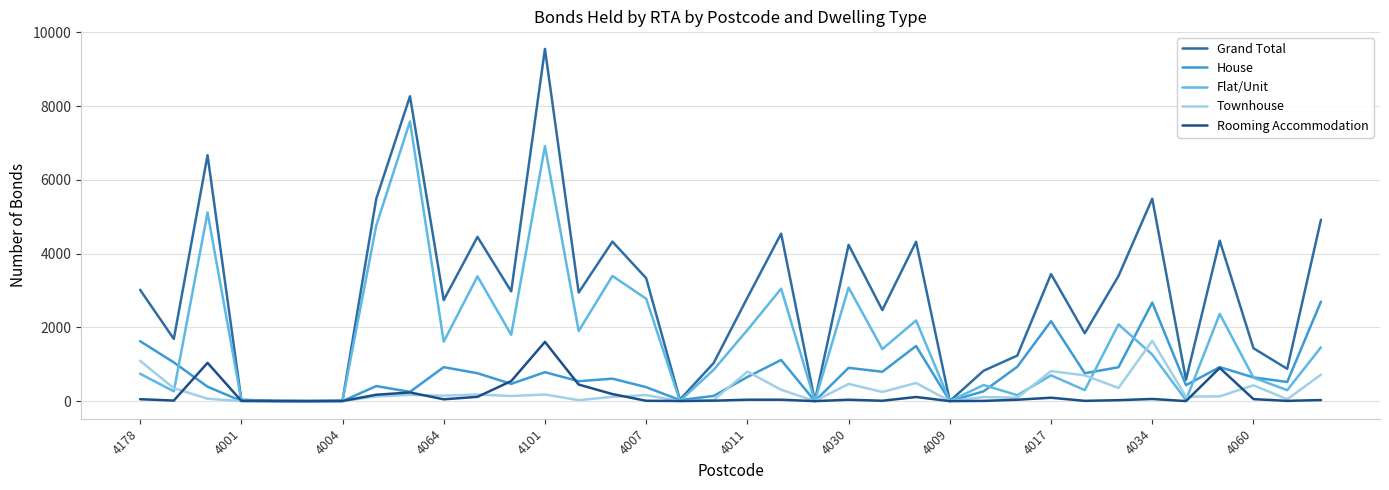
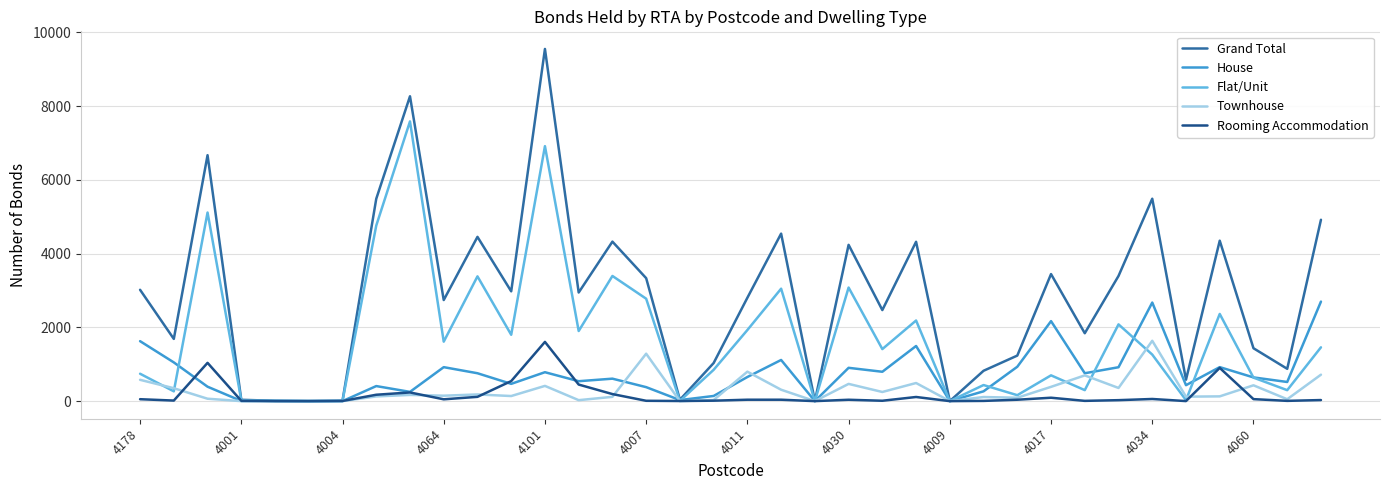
Townhouse, 4178: 1100 -> 600
Townhouse, 4101: 200 -> 400
Townhouse, 4007: 200 -> 1300
Townhouse, 4017: 800 -> 400
